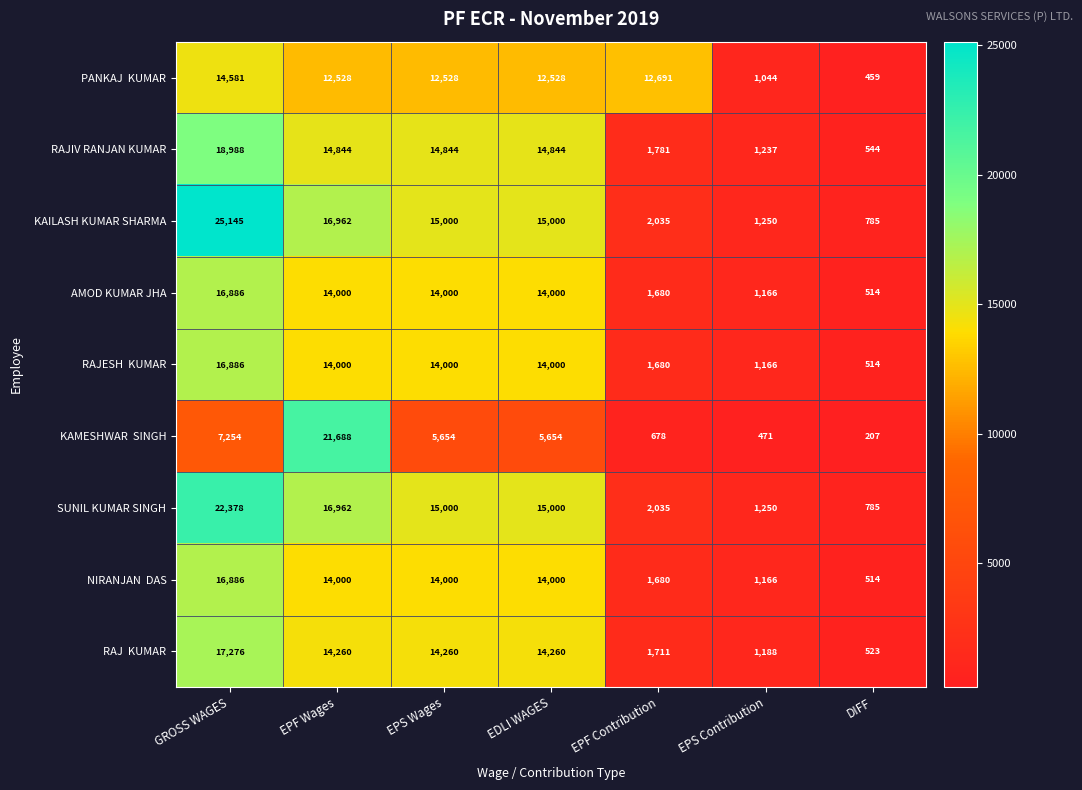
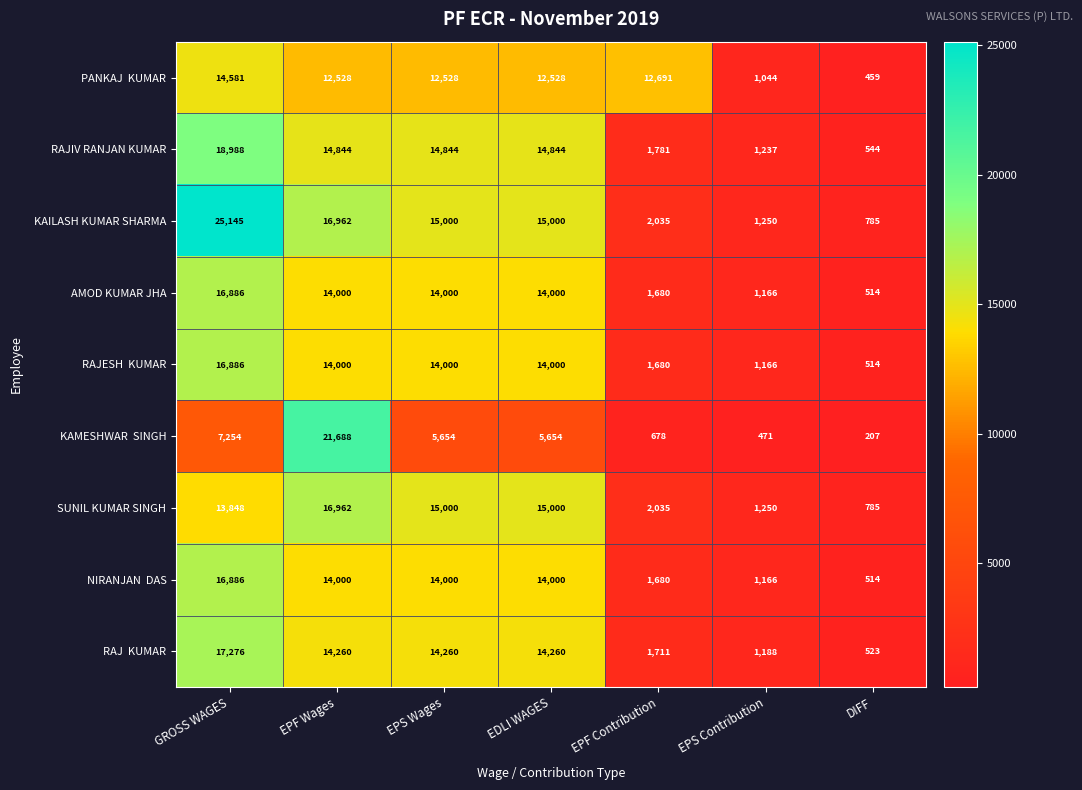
SUNIL KUMAR SINGH, GROSS WAGES: 22,378 -> 13,848
